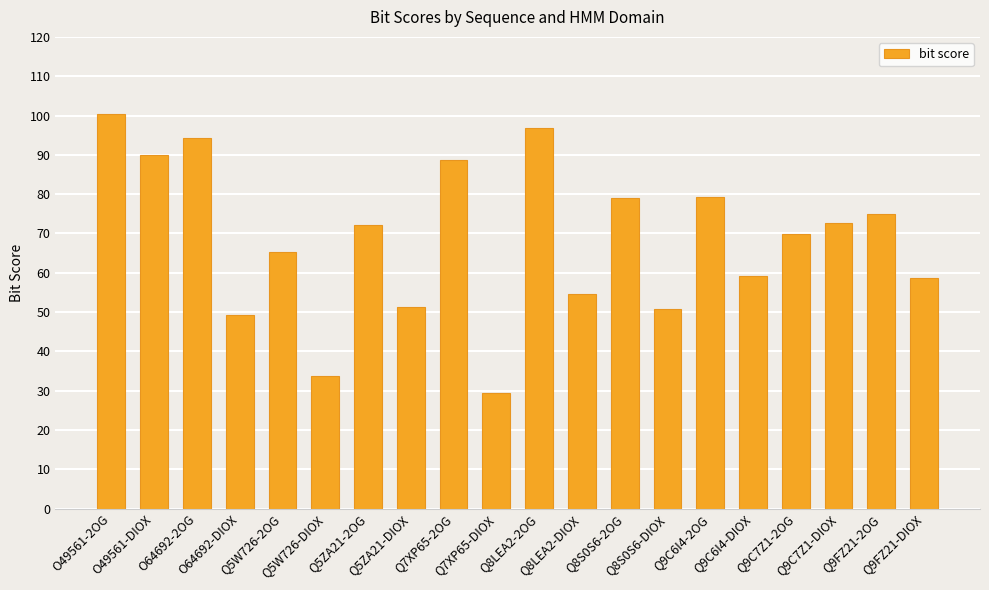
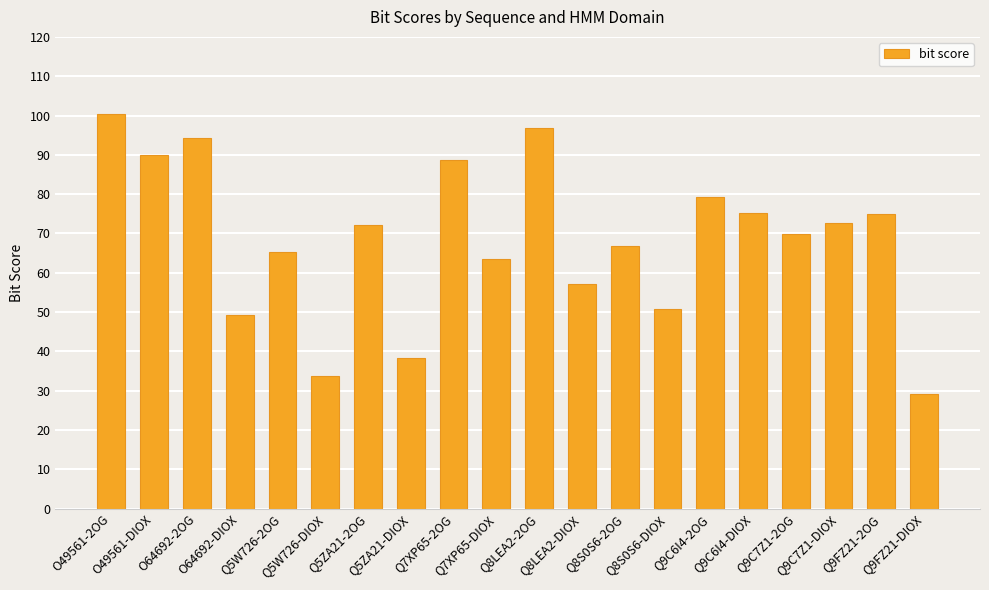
Q5ZA21-DIOX: 51 -> 38
Q7XP65-DIOX: 29 -> 64
Q8LEA2-DIOX: 55 -> 57
Q8S0S6-2OG: 79 -> 67
Q9C6I4-DIOX: 59 -> 75
Q9FZ21-DIOX: 59 -> 29
